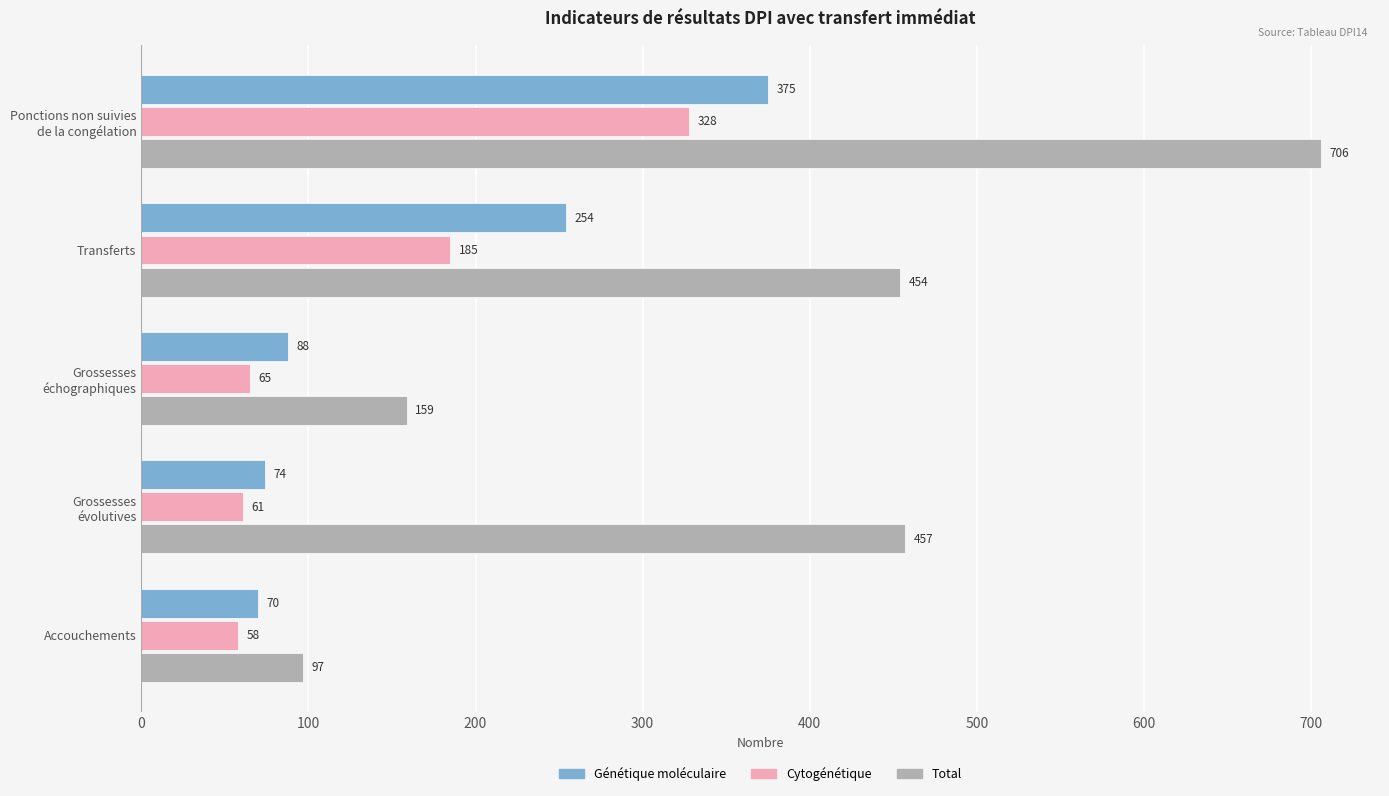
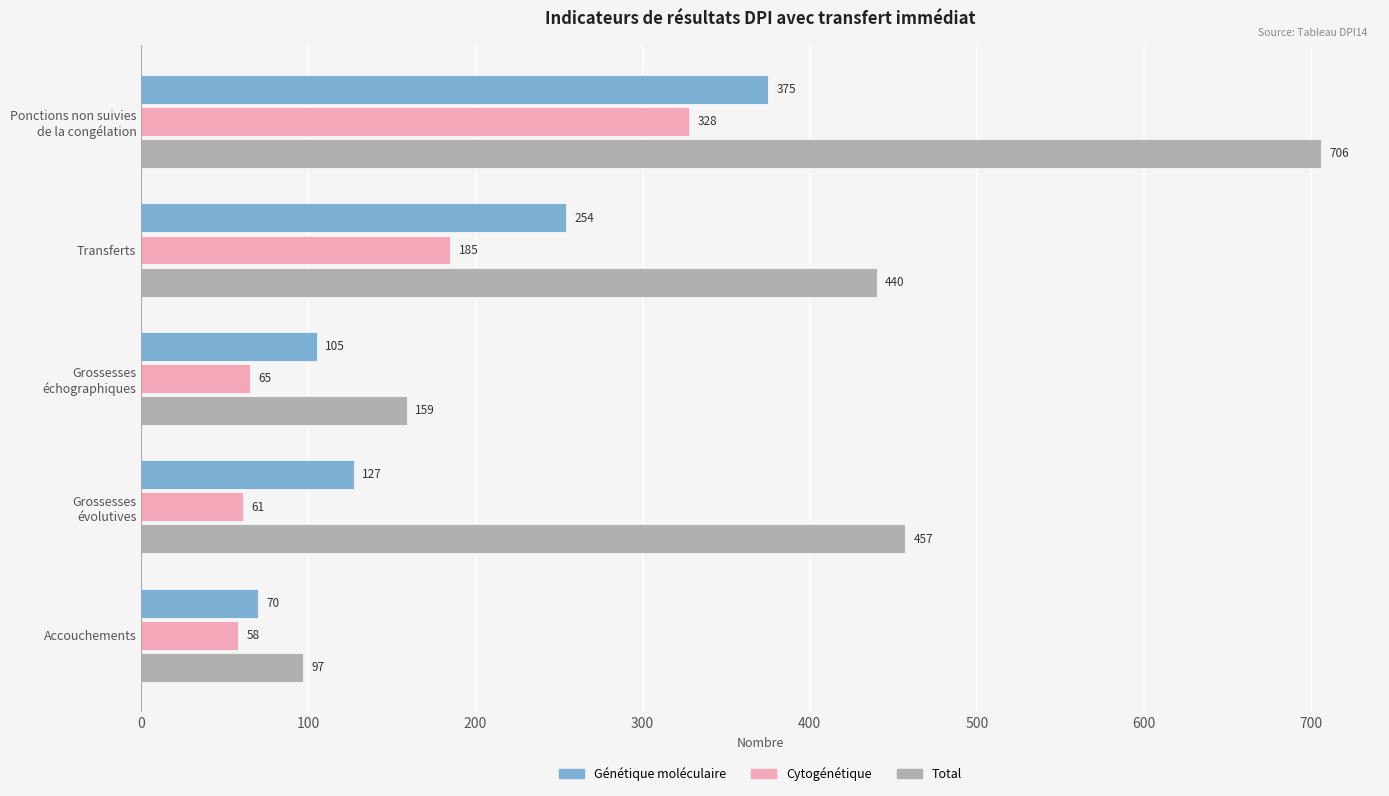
Total, Transferts: 454 -> 440
Génétique moléculaire, Grossesses échographiques: 88 -> 105
Génétique moléculaire, Grossesses évolutives: 74 -> 127
